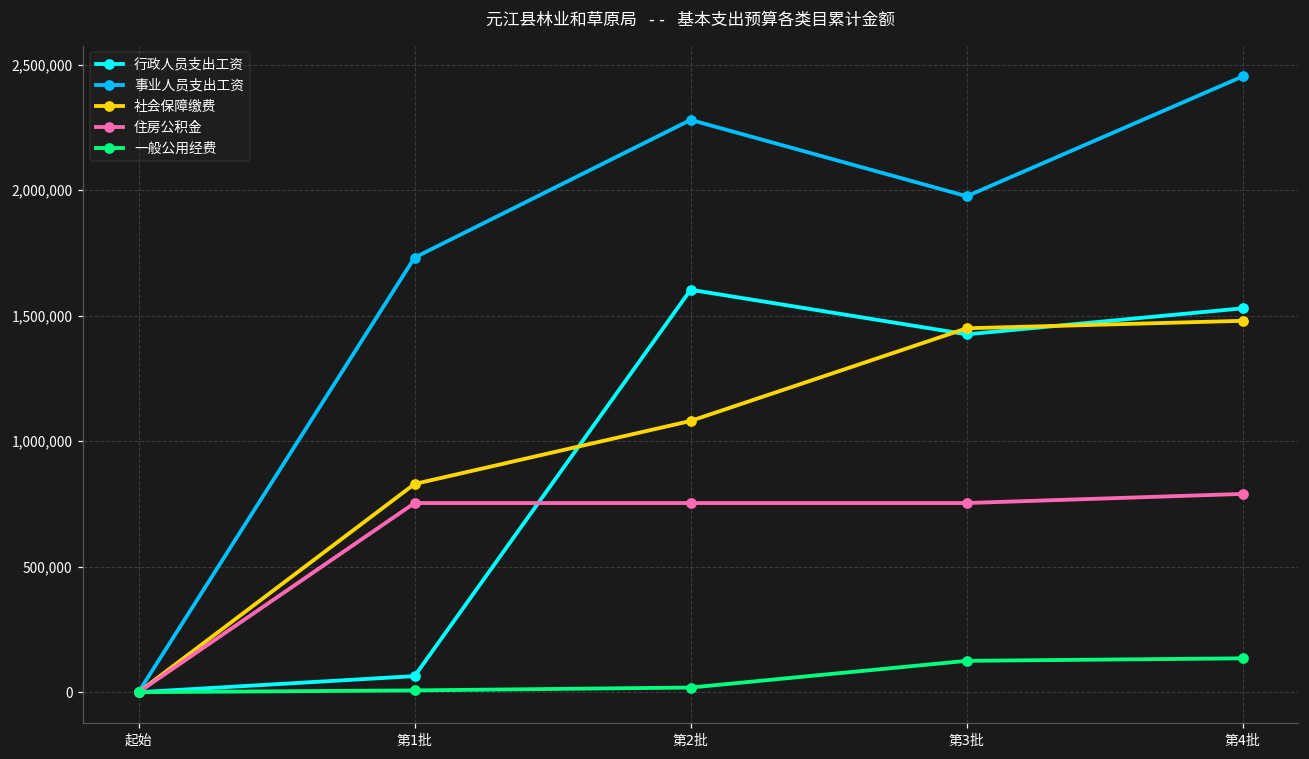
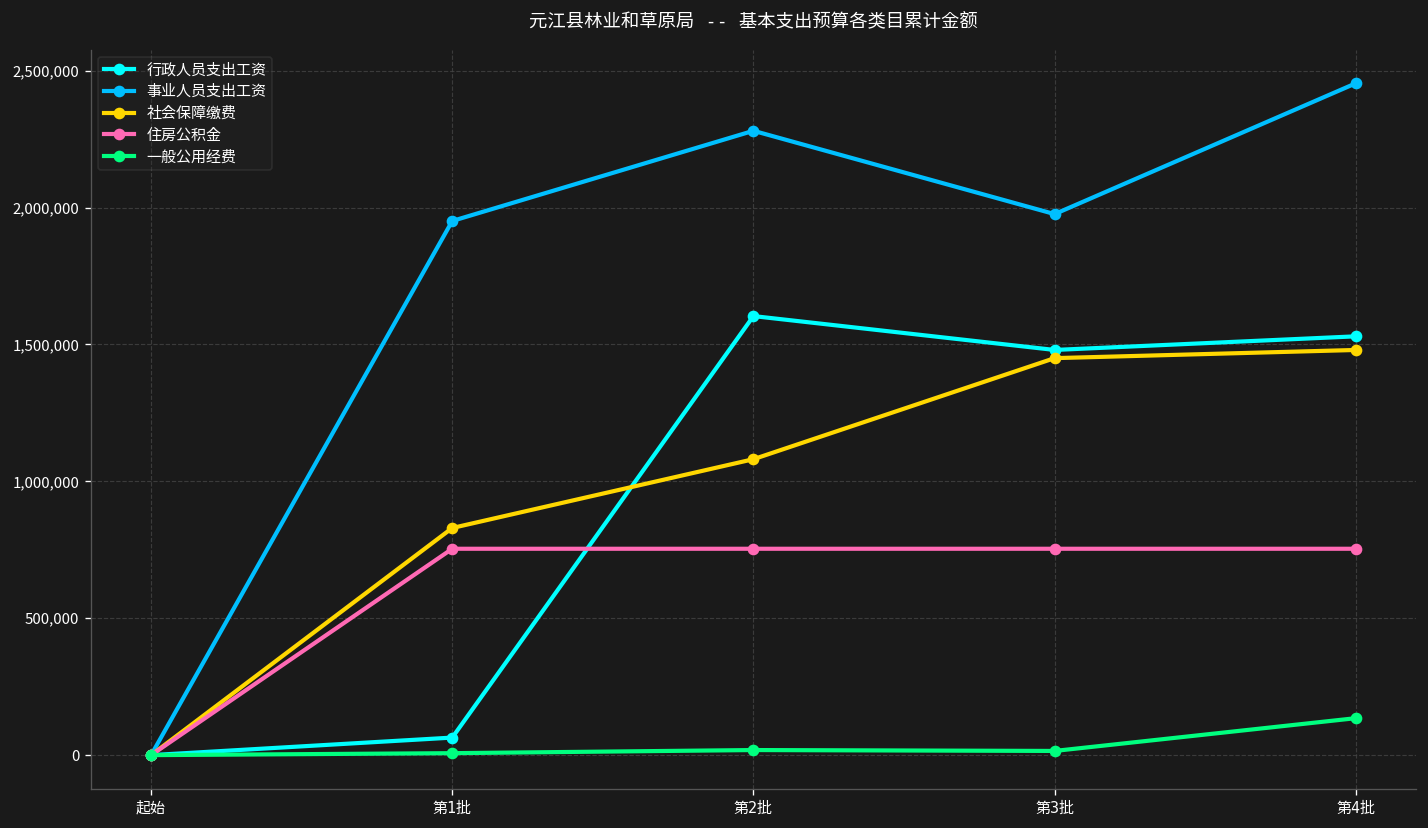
事业人员支出工资, 第1批: 1,730,000 -> 1,950,000
行政人员支出工资, 第3批: 1,430,000 -> 1,480,000
一般公用经费, 第3批: 130,000 -> 20,000
住房公积金, 第4批: 790,000 -> 750,000
